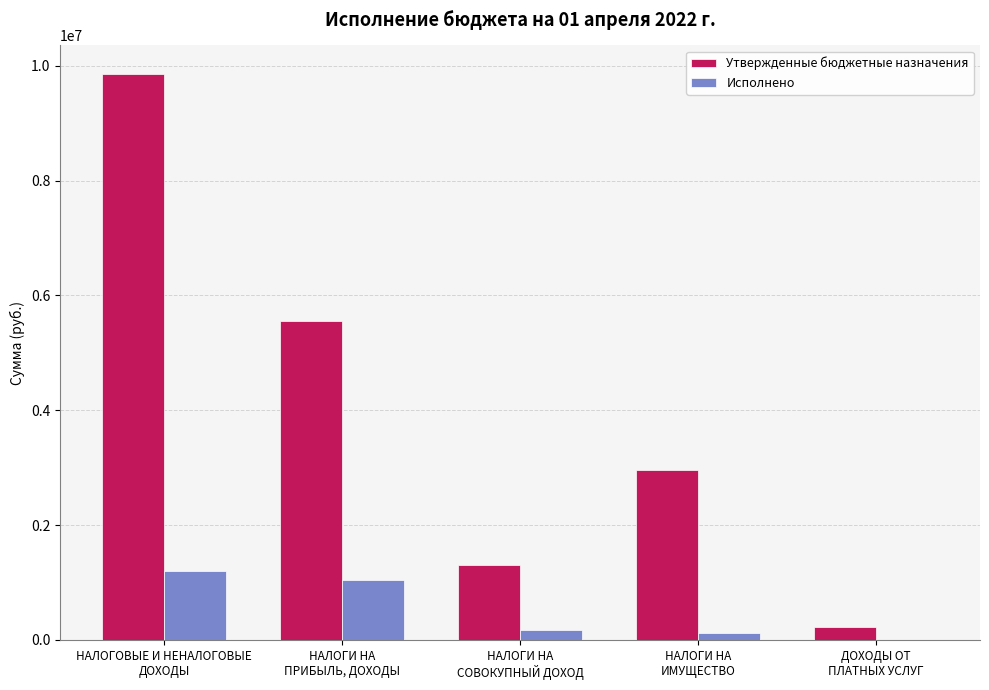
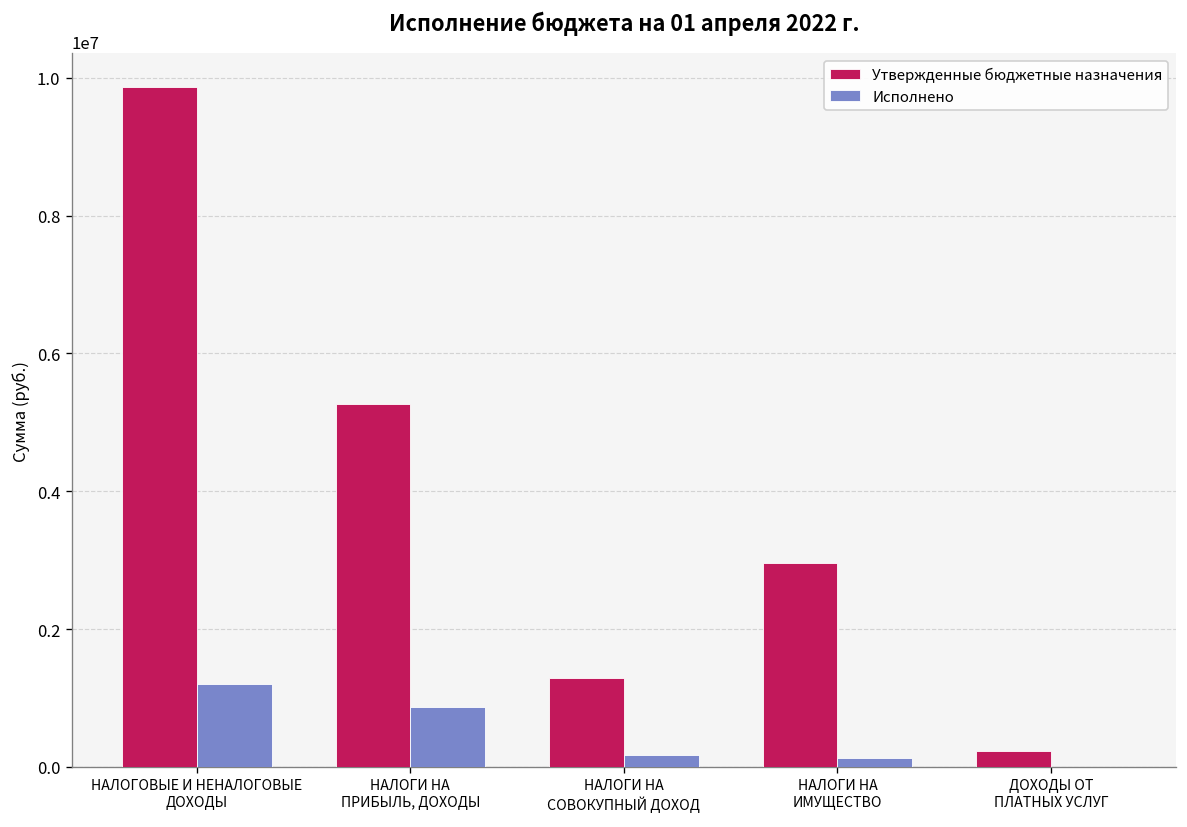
Утвержденные бюджетные назначения, НАЛОГИ НА ПРИБЫЛЬ, ДОХОДЫ: 5500000 -> 5300000
Исполнено, НАЛОГИ НА ПРИБЫЛЬ, ДОХОДЫ: 1000000 -> 900000
